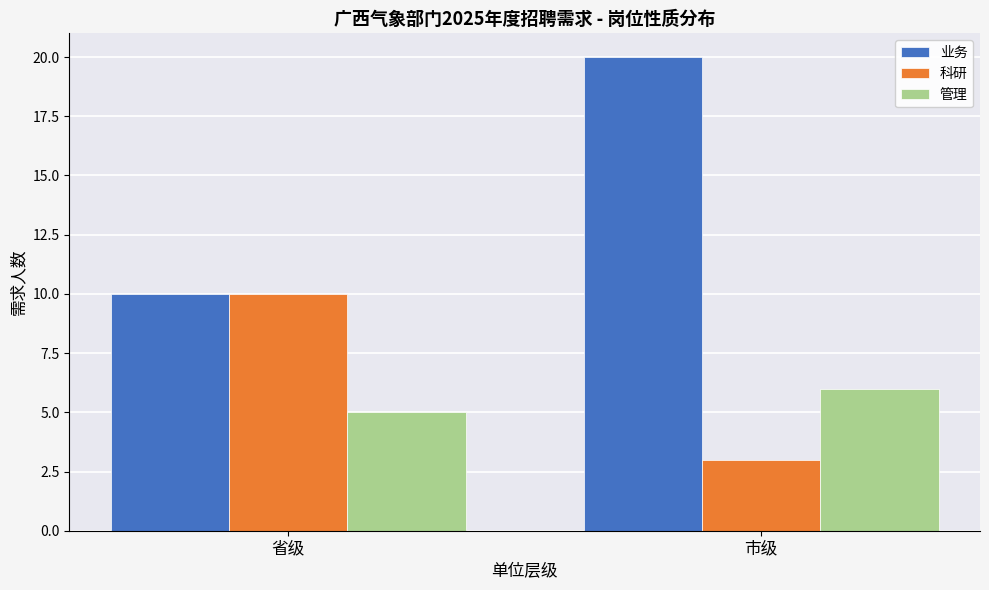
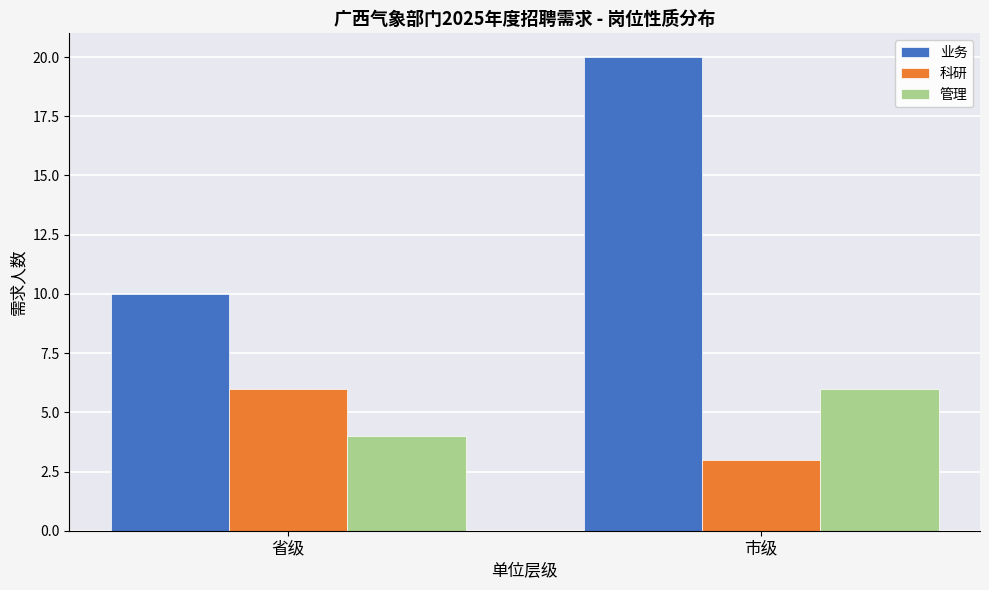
科研, 省级: 10 -> 6
管理, 省级: 5 -> 4
